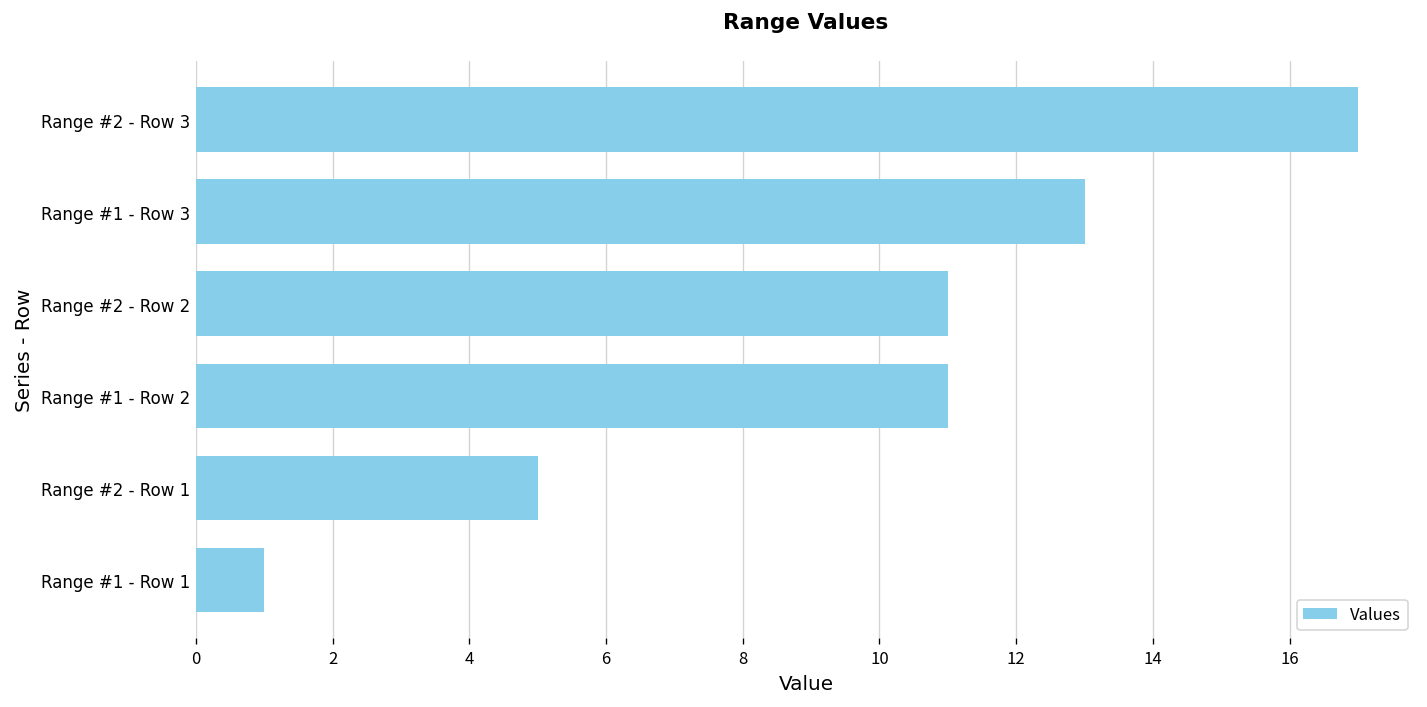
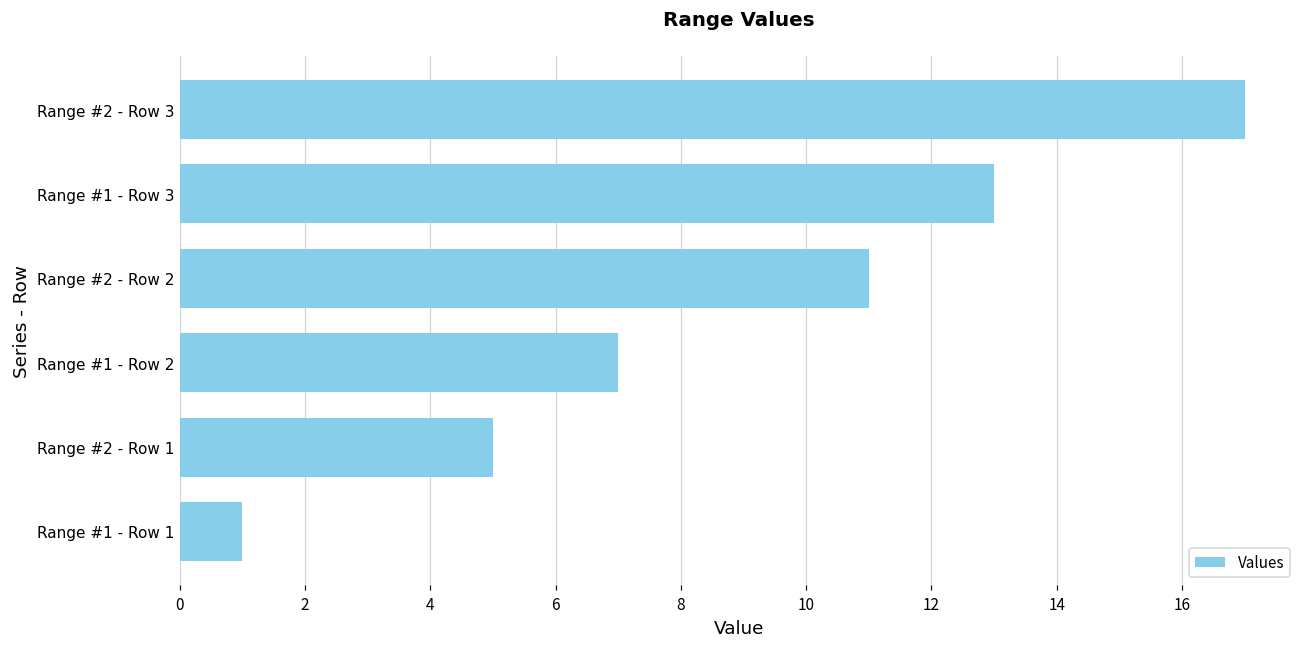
Range #1 - Row 2: 11 -> 7
